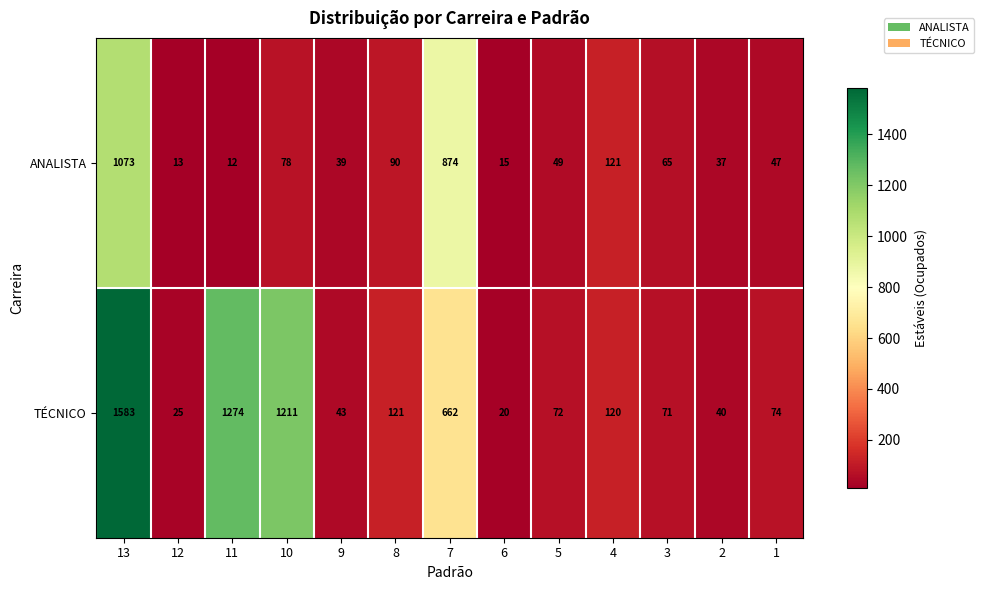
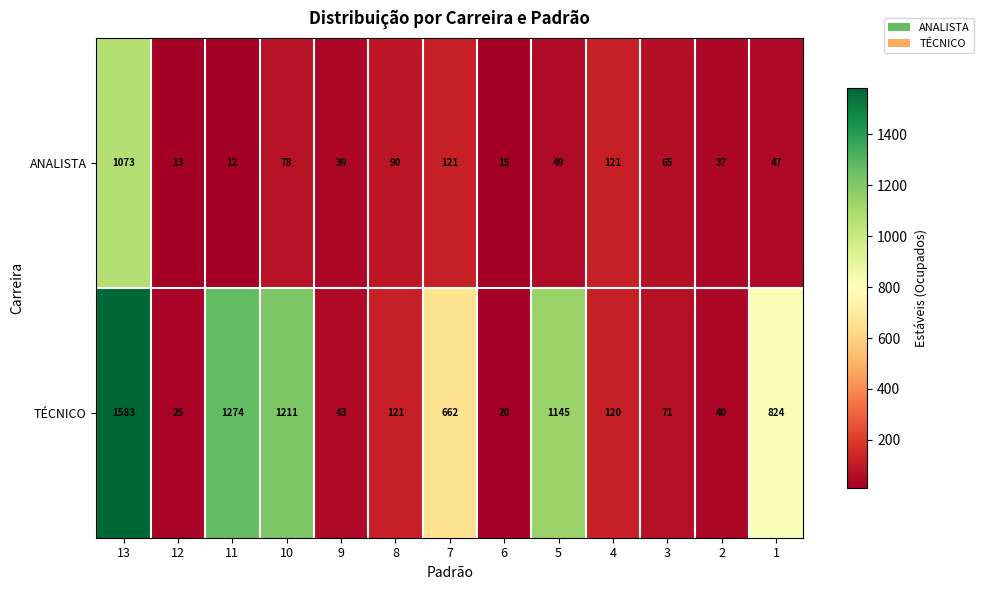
ANALISTA, 7: 874 -> 121
TÉCNICO, 5: 72 -> 1145
TÉCNICO, 1: 74 -> 824
